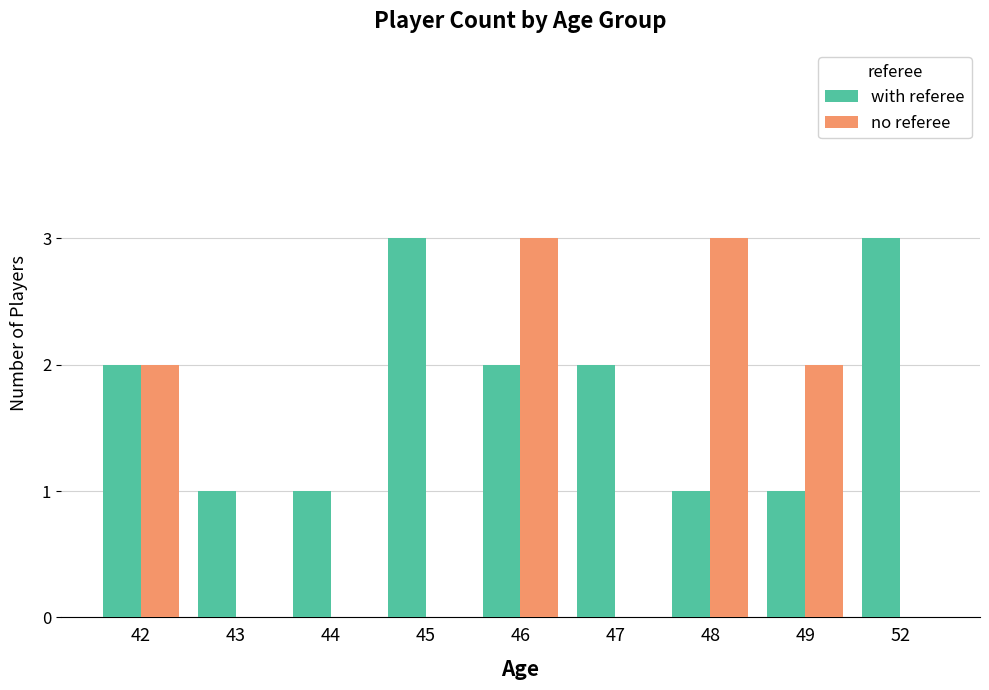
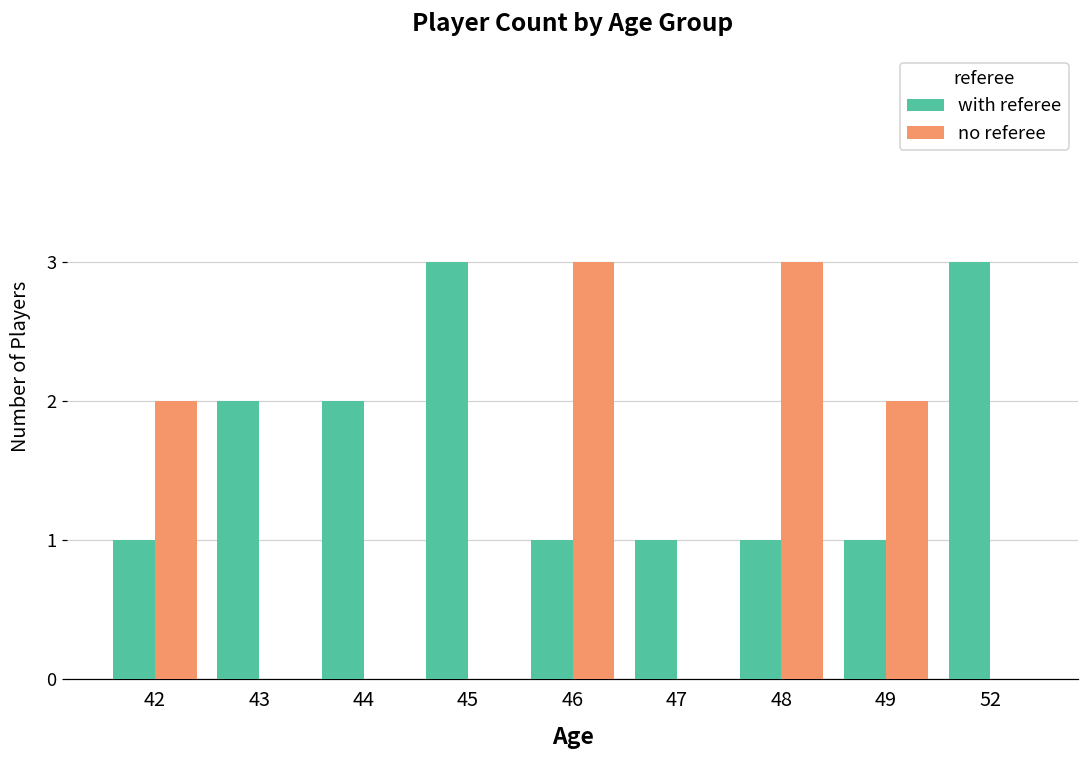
with referee, 42: 2 -> 1
with referee, 43: 1 -> 2
with referee, 44: 1 -> 2
with referee, 46: 2 -> 1
with referee, 47: 2 -> 1
